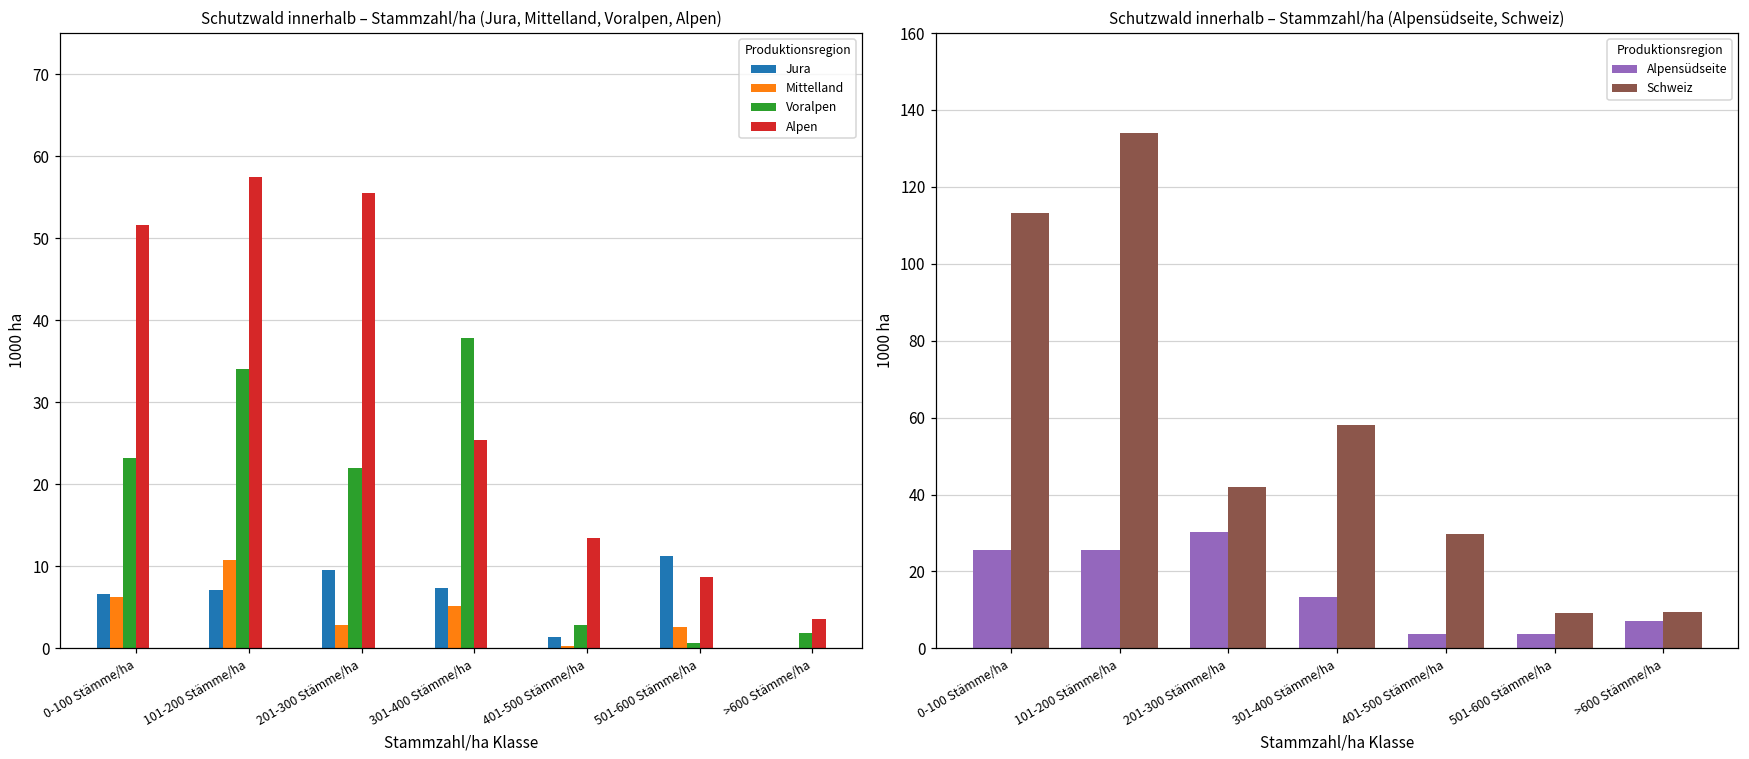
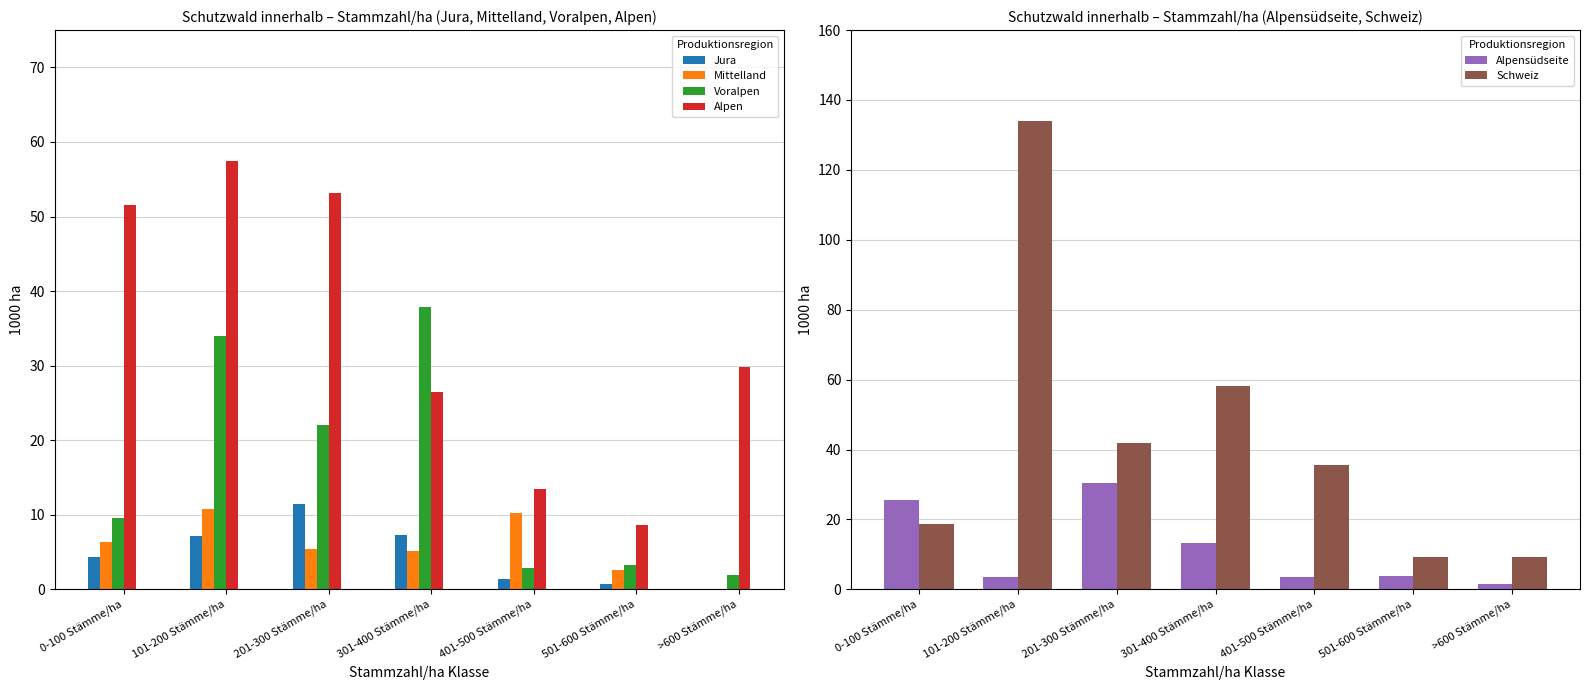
Schutzwald innerhalb – Stammzahl/ha (Jura, Mittelland, Voralpen, Alpen), Jura, 0-100 Stämme/ha: 7 -> 4
Schutzwald innerhalb – Stammzahl/ha (Jura, Mittelland, Voralpen, Alpen), Voralpen, 0-100 Stämme/ha: 23 -> 10
Schutzwald innerhalb – Stammzahl/ha (Jura, Mittelland, Voralpen, Alpen), Jura, 201-300 Stämme/ha: 10 -> 12
Schutzwald innerhalb – Stammzahl/ha (Jura, Mittelland, Voralpen, Alpen), Mittelland, 201-300 Stämme/ha: 3 -> 5
Schutzwald innerhalb – Stammzahl/ha (Jura, Mittelland, Voralpen, Alpen), Alpen, 201-300 Stämme/ha: 56 -> 53
Schutzwald innerhalb – Stammzahl/ha (Jura, Mittelland, Voralpen, Alpen), Alpen, 301-400 Stämme/ha: 25 -> 27
Schutzwald innerhalb – Stammzahl/ha (Jura, Mittelland, Voralpen, Alpen), Mittelland, 401-500 Stämme/ha: 0 -> 10
Schutzwald innerhalb – Stammzahl/ha (Jura, Mittelland, Voralpen, Alpen), Jura, 501-600 Stämme/ha: 11 -> 1
Schutzwald innerhalb – Stammzahl/ha (Jura, Mittelland, Voralpen, Alpen), Voralpen, 501-600 Stämme/ha: 1 -> 3
Schutzwald innerhalb – Stammzahl/ha (Jura, Mittelland, Voralpen, Alpen), Alpen, >600 Stämme/ha: 4 -> 30
Schutzwald innerhalb – Stammzahl/ha (Alpensüdseite, Schweiz), Schweiz, 0-100 Stämme/ha: 113 -> 19
Schutzwald innerhalb – Stammzahl/ha (Alpensüdseite, Schweiz), Alpensüdseite, 101-200 Stämme/ha: 26 -> 3
Schutzwald innerhalb – Stammzahl/ha (Alpensüdseite, Schweiz), Schweiz, 401-500 Stämme/ha: 30 -> 36
Schutzwald innerhalb – Stammzahl/ha (Alpensüdseite, Schweiz), Alpensüdseite, >600 Stämme/ha: 7 -> 2
